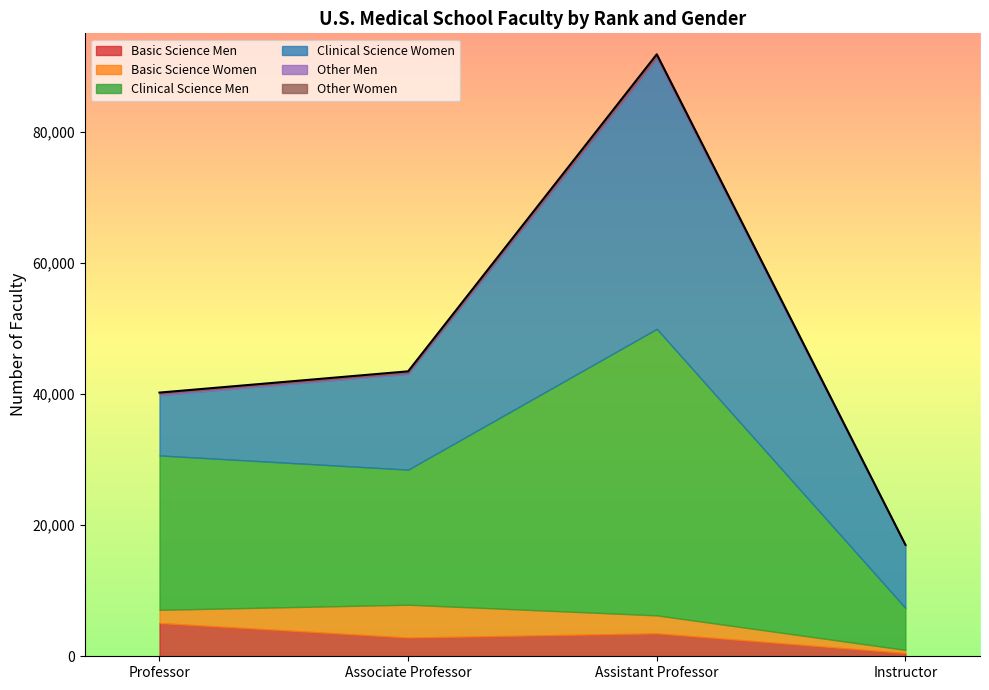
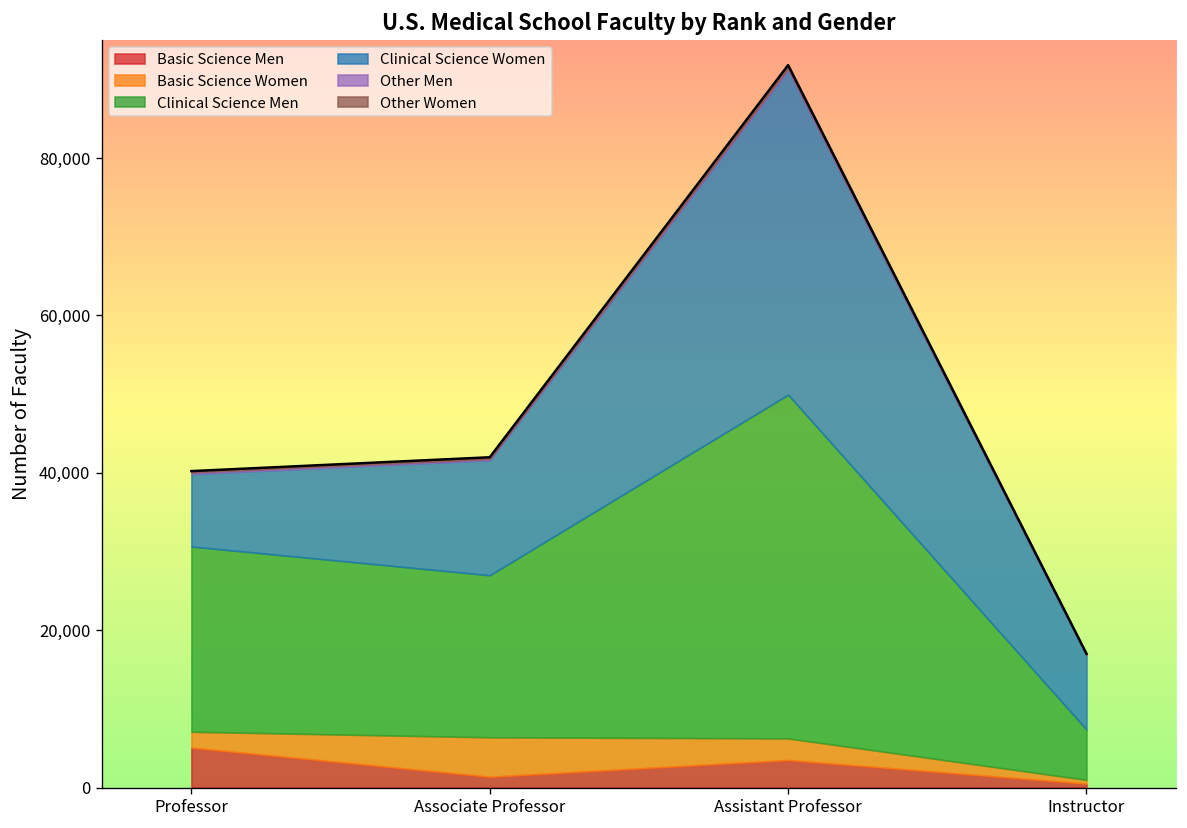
Basic Science Men, Associate Professor: 3,000 -> 1,000
